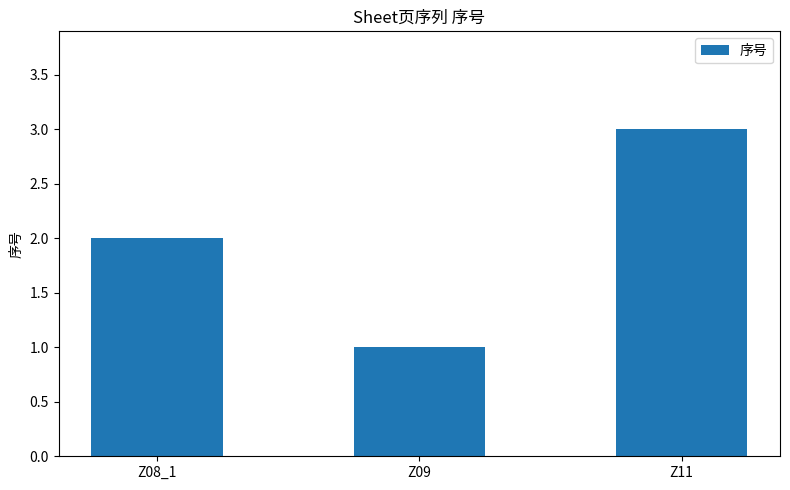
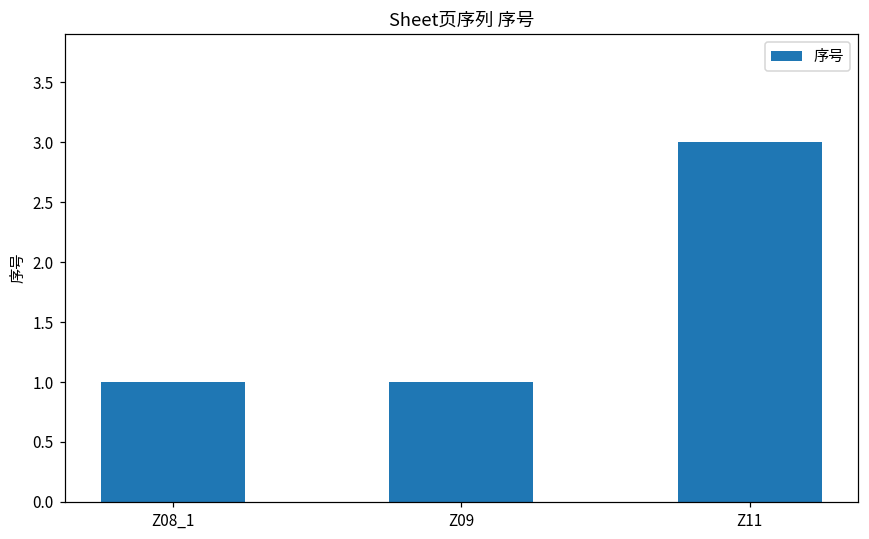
Z08_1: 2 -> 1
